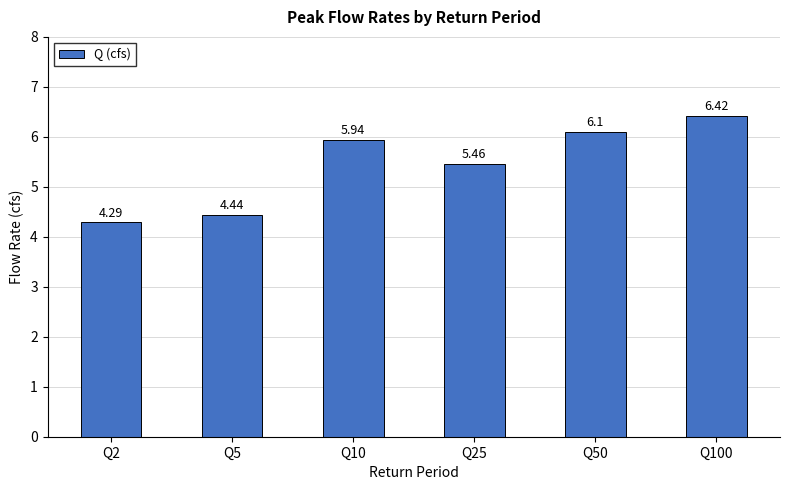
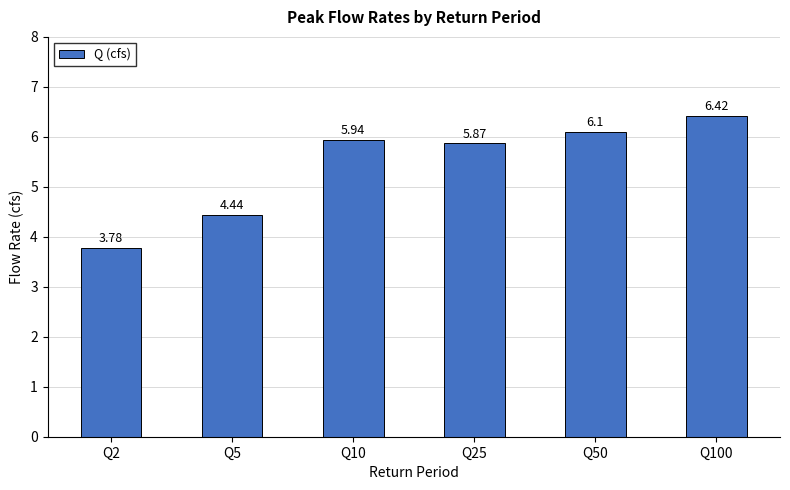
Q2: 4.29 -> 3.78
Q25: 5.46 -> 5.87
